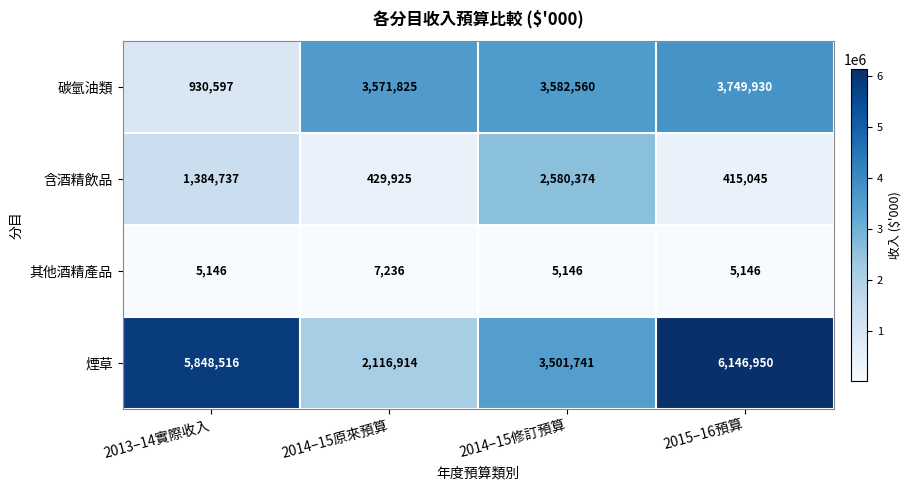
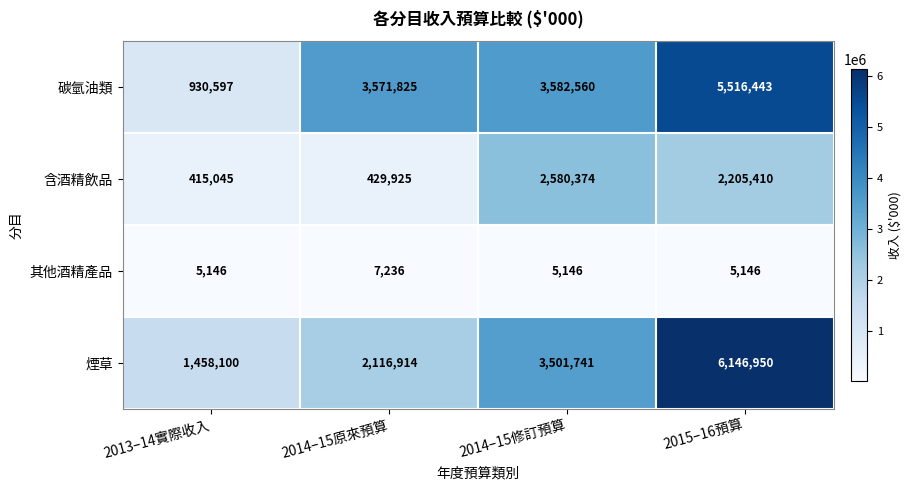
碳氫油類, 2015–16預算: 3,749,930 -> 5,516,443
含酒精飲品, 2013–14實際收入: 1,384,737 -> 415,045
含酒精飲品, 2015–16預算: 415,045 -> 2,205,410
煙草, 2013–14實際收入: 5,848,516 -> 1,458,100
